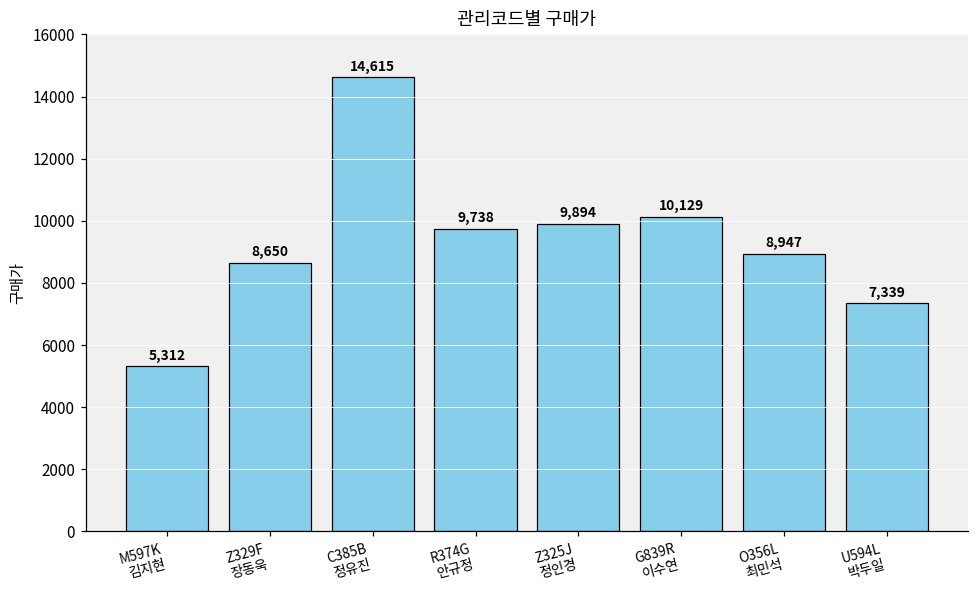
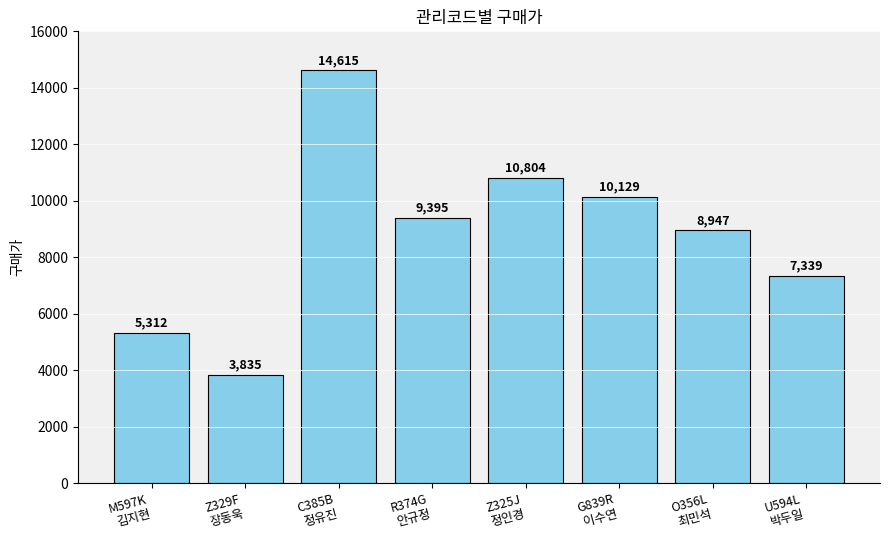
Z329F 장동욱: 8,650 -> 3,835
R374G 안규정: 9,738 -> 9,395
Z325J 정인경: 9,894 -> 10,804
